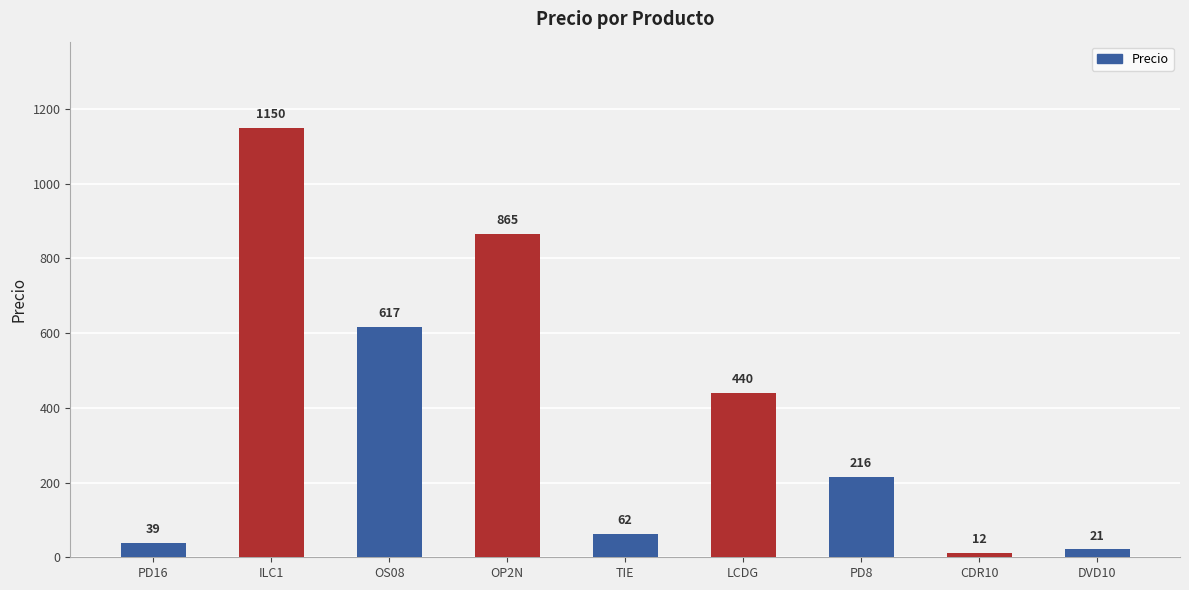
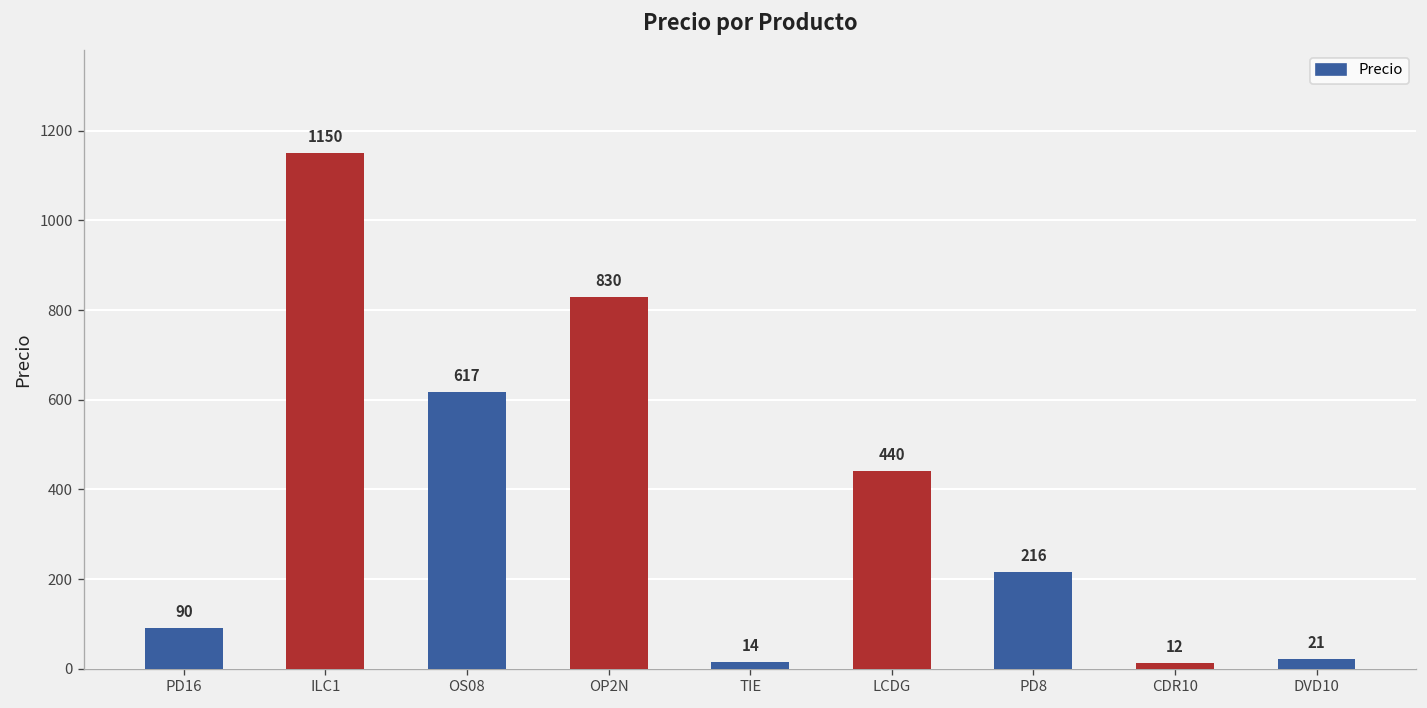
PD16: 39 -> 90
OP2N: 865 -> 830
TIE: 62 -> 14
